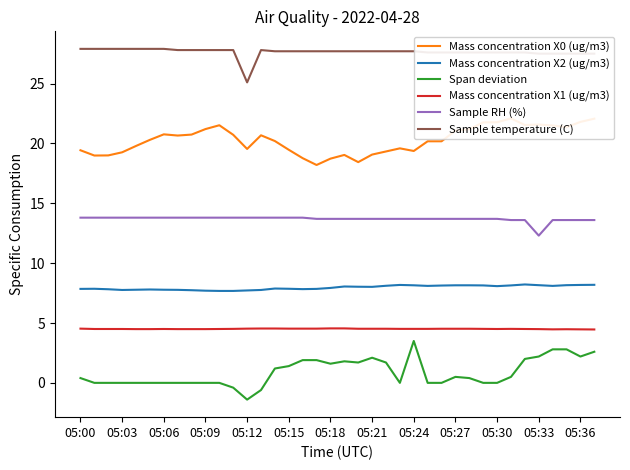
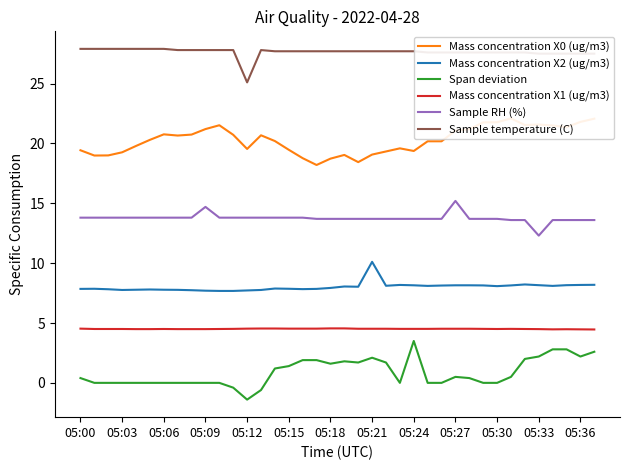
Sample RH (%), 05:09: 13.8 -> 14.7
Mass concentration X2 (ug/m3), 05:21: 8.0 -> 10.1
Sample RH (%), 05:27: 13.7 -> 15.2
